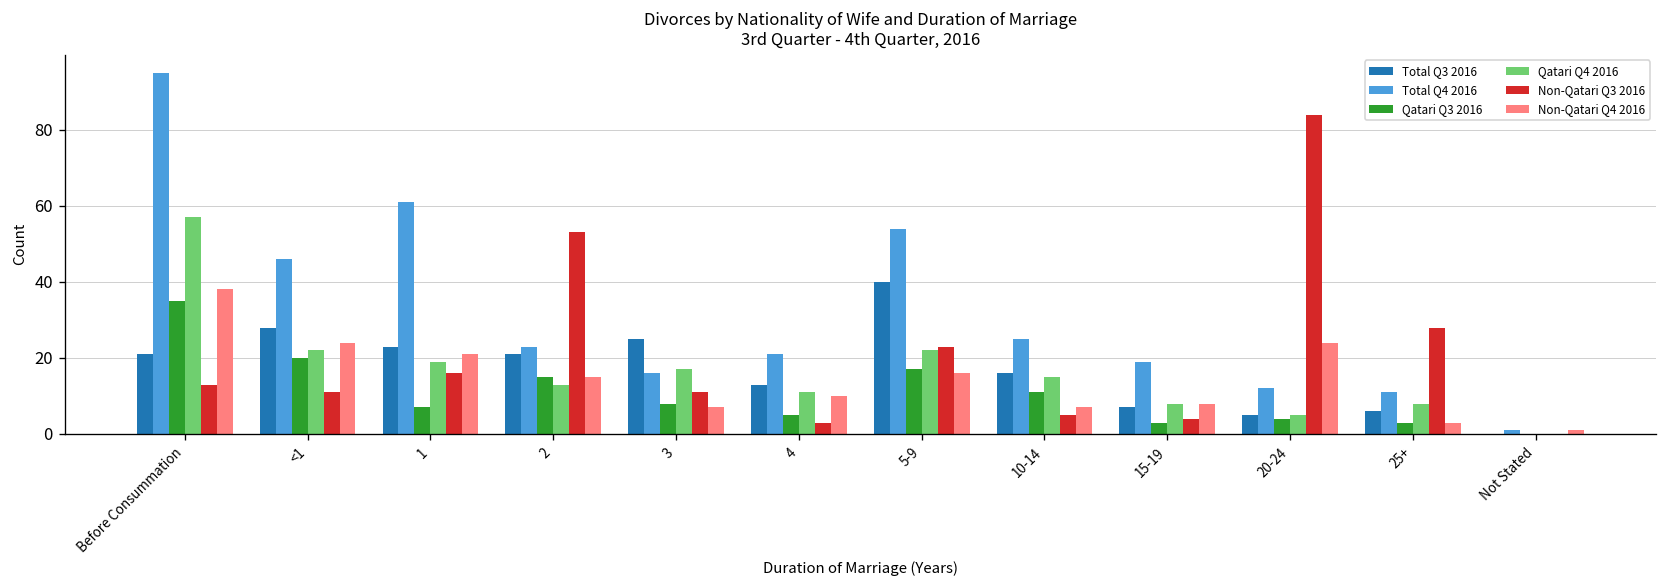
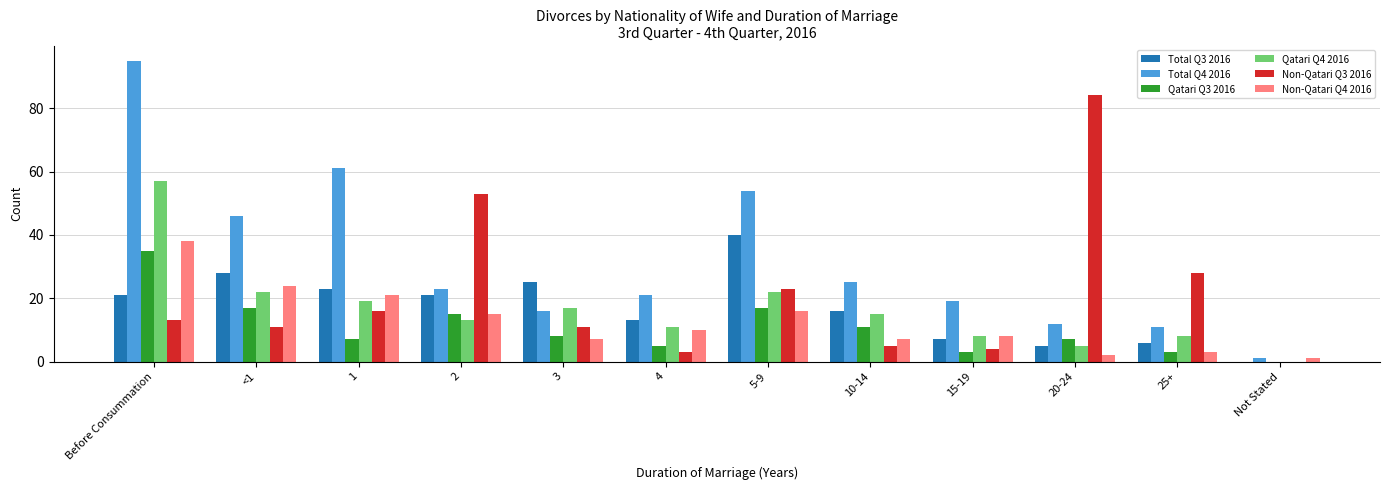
Qatari Q3 2016, <1: 20 -> 17
Qatari Q3 2016, 20-24: 4 -> 7
Non-Qatari Q4 2016, 20-24: 24 -> 2
